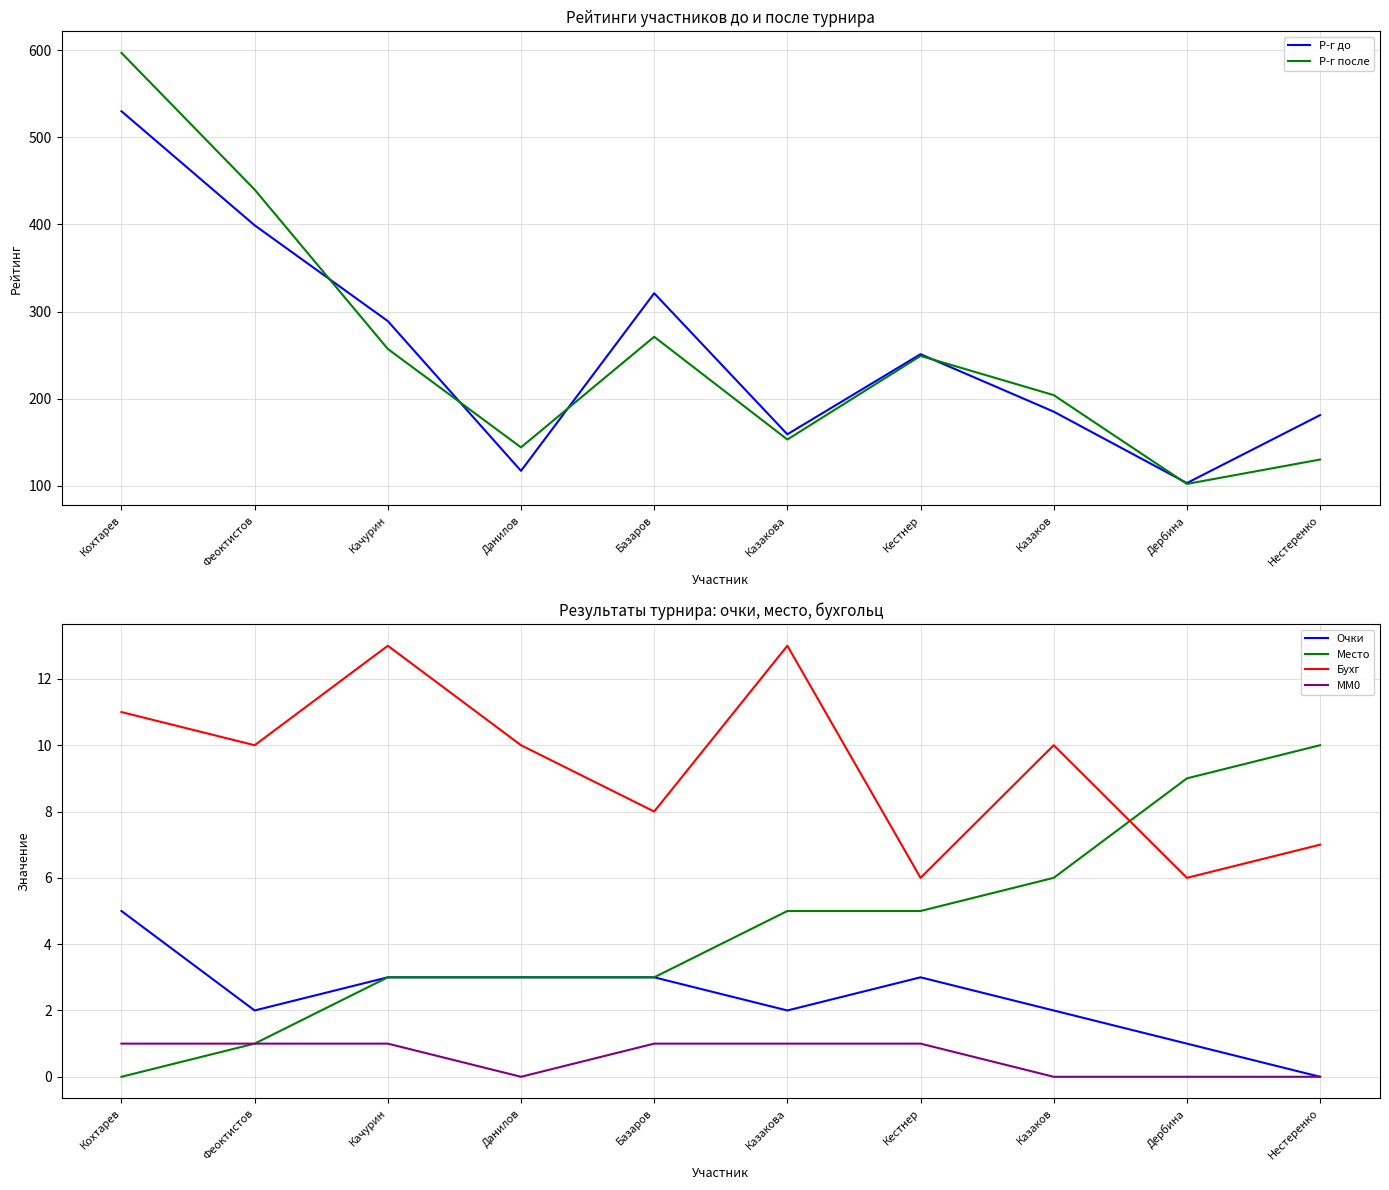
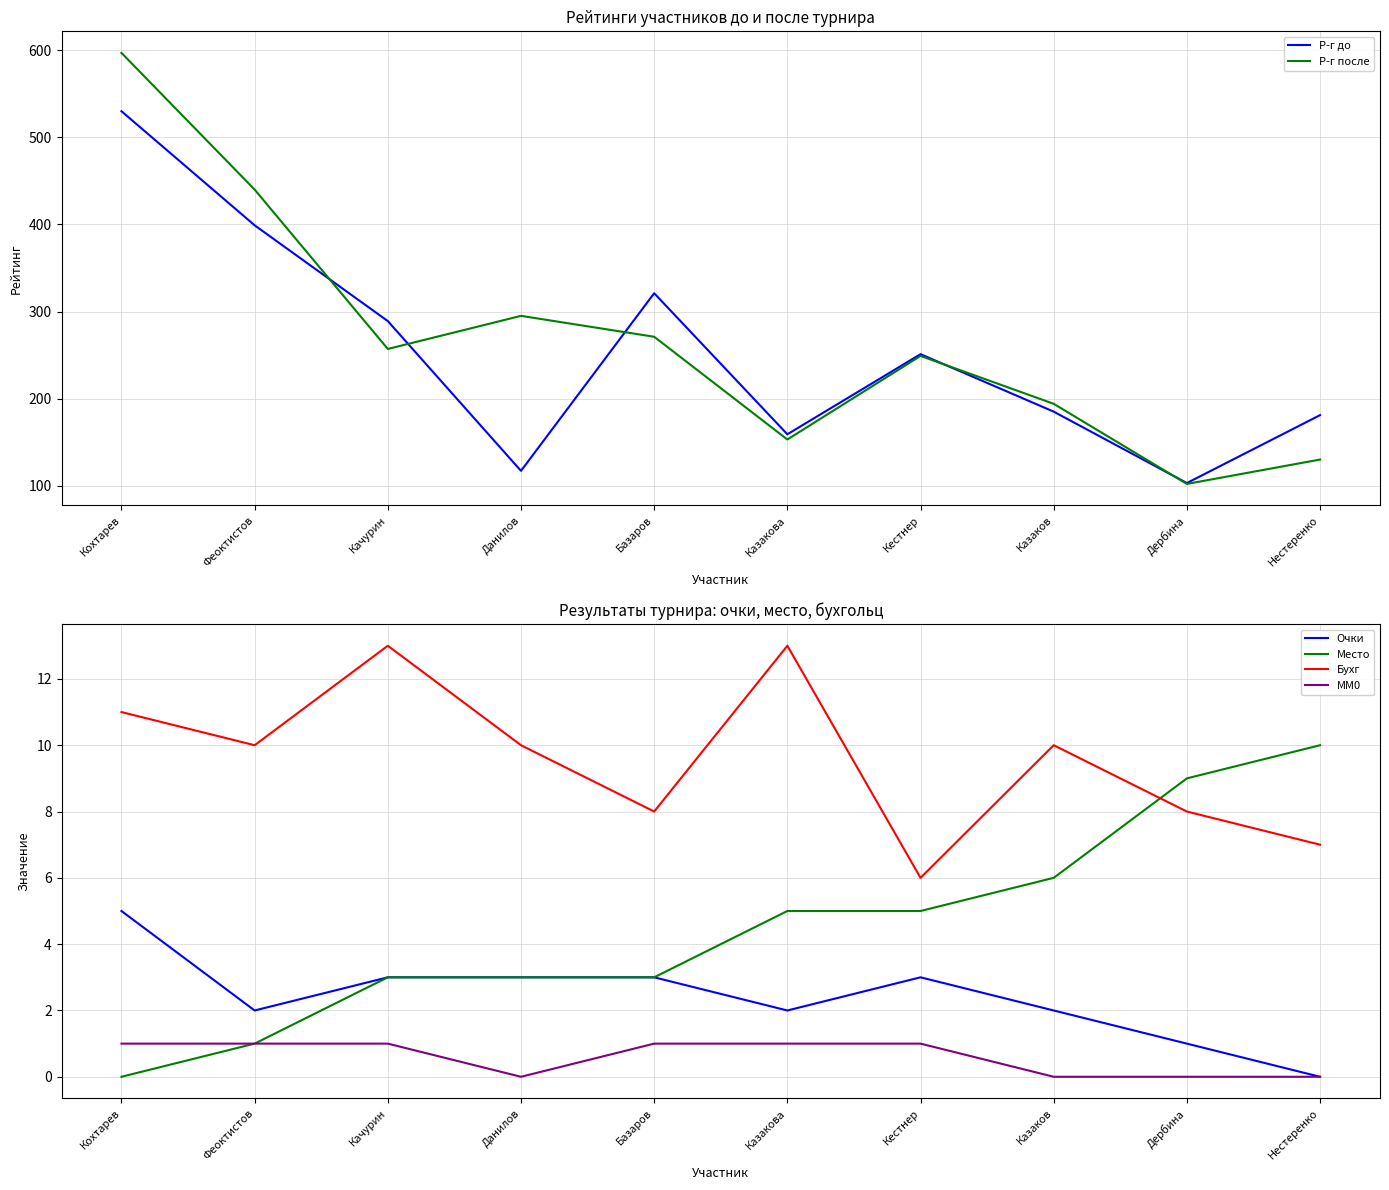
Рейтинги участников до и после турнира, Р-г после, Данилов: 140 -> 300
Рейтинги участников до и после турнира, Р-г после, Казаков: 200 -> 190
Результаты турнира: очки, место, бухгольц, Бухг, Дербина: 6 -> 8
